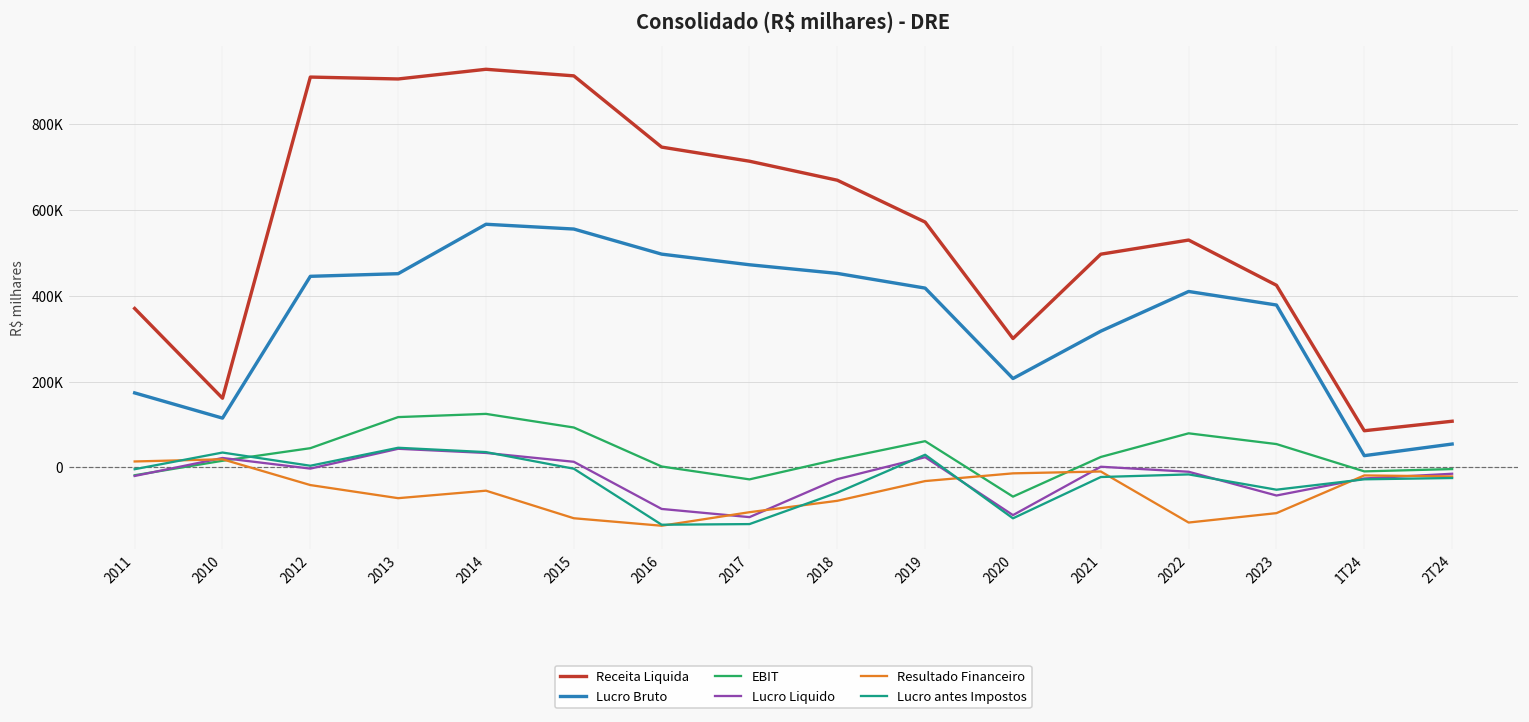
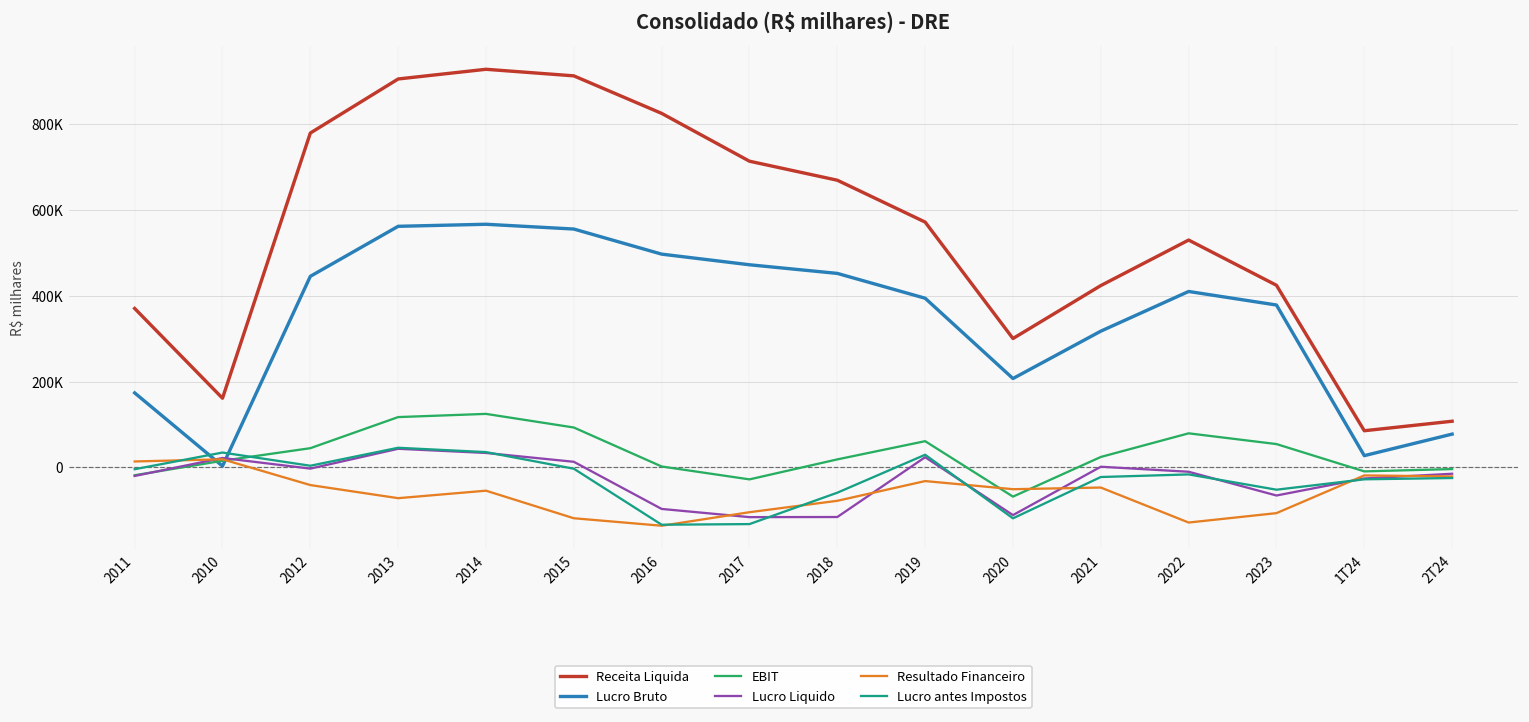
Lucro Bruto, 2010: 120000 -> 0
Receita Liquida, 2012: 910000 -> 780000
Lucro Bruto, 2013: 450000 -> 560000
Receita Liquida, 2016: 750000 -> 830000
Lucro Liquido, 2018: -30000 -> -120000
Lucro Bruto, 2019: 420000 -> 390000
Resultado Financeiro, 2020: -10000 -> -50000
Receita Liquida, 2021: 500000 -> 420000
Resultado Financeiro, 2021: -10000 -> -50000
Lucro Bruto, 2T24: 50000 -> 80000
